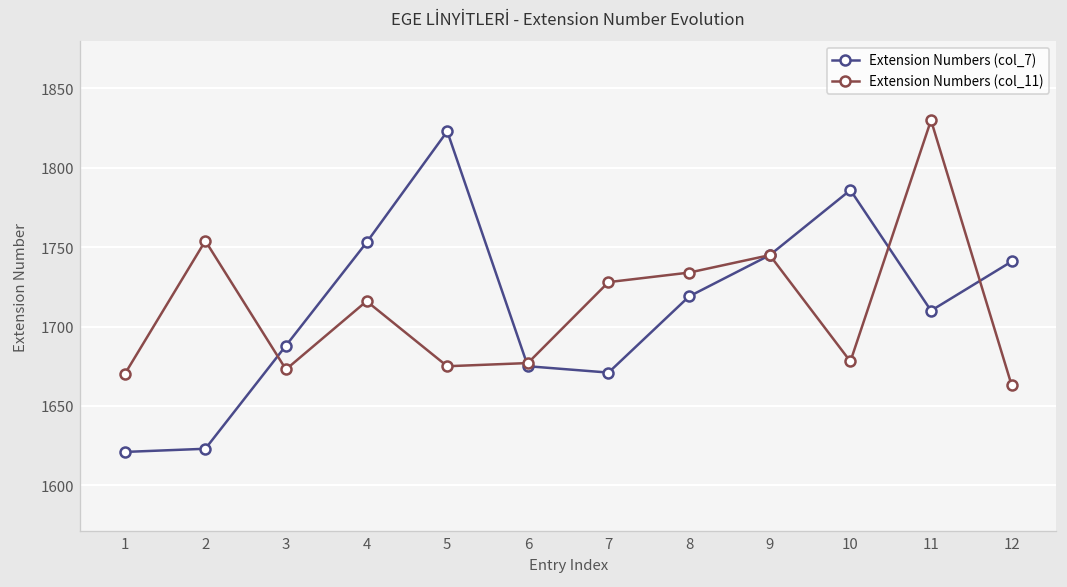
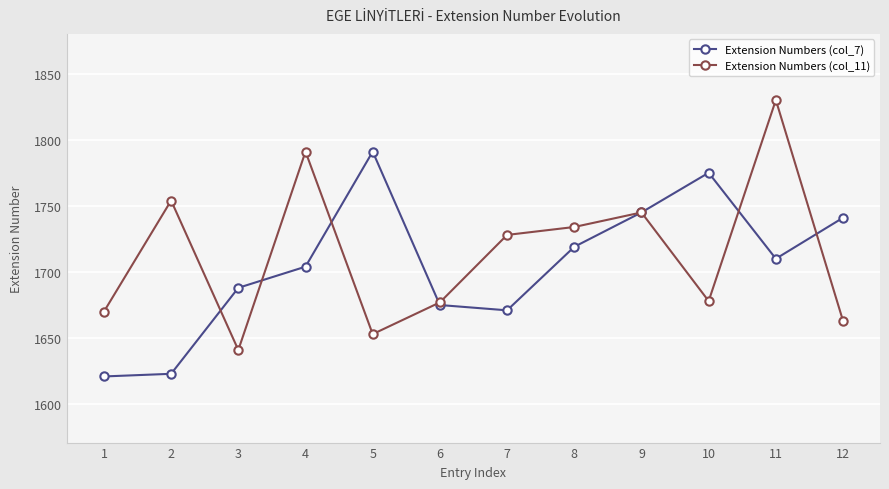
Extension Numbers (col_11), 3: 1673 -> 1641
Extension Numbers (col_7), 4: 1753 -> 1704
Extension Numbers (col_11), 4: 1716 -> 1791
Extension Numbers (col_7), 5: 1823 -> 1791
Extension Numbers (col_11), 5: 1675 -> 1653
Extension Numbers (col_7), 10: 1786 -> 1775
